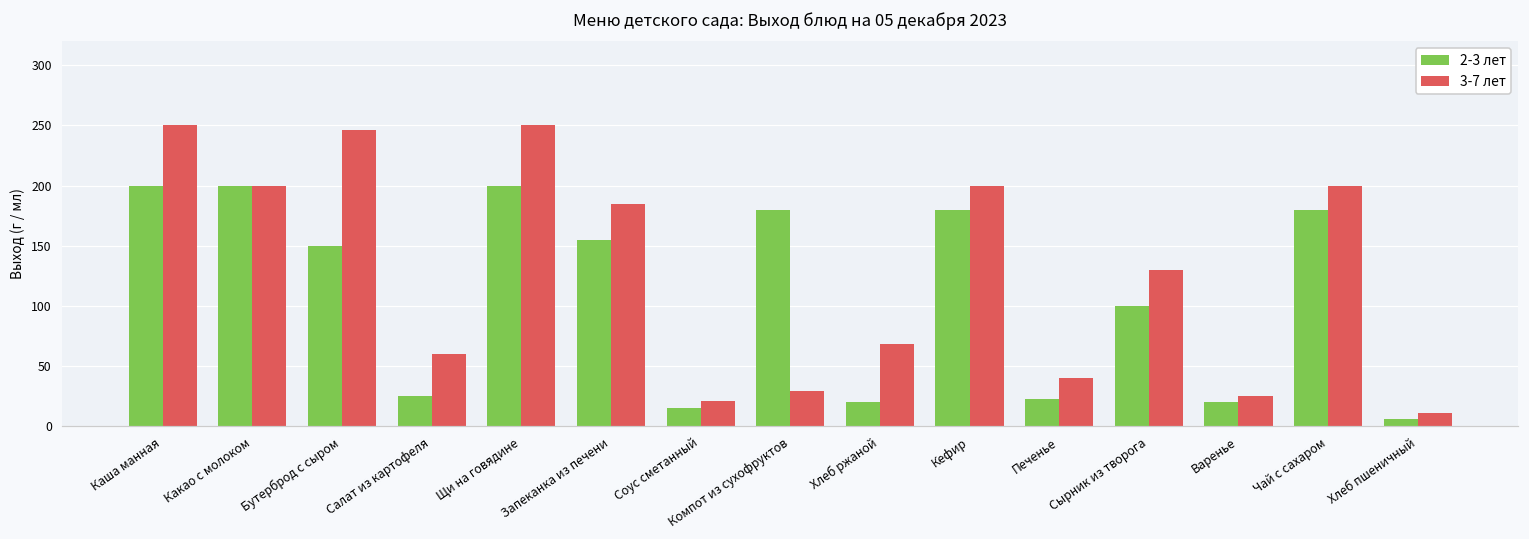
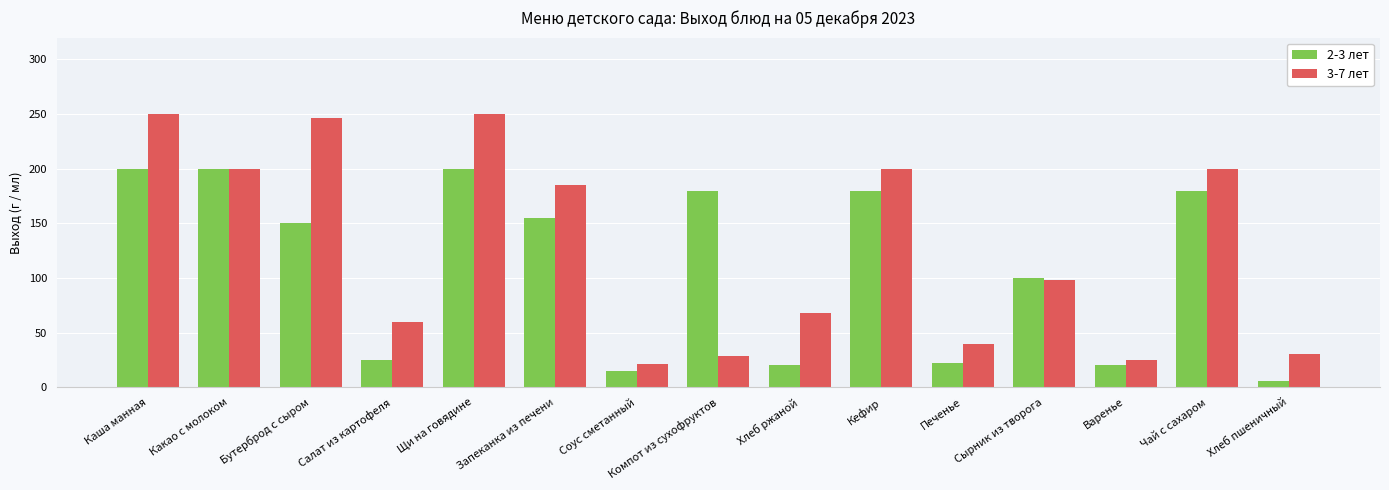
3-7 лет, Сырник из творога: 130 -> 98
3-7 лет, Хлеб пшеничный: 11 -> 30
